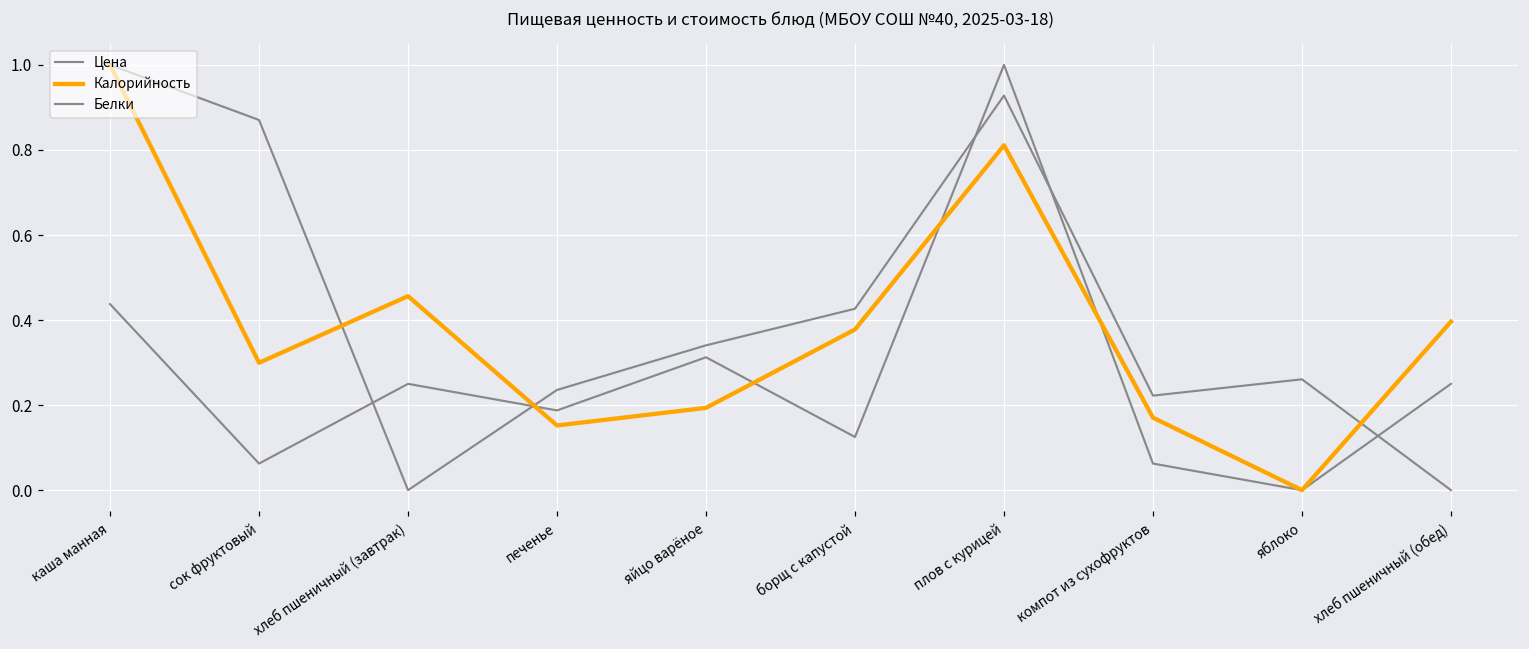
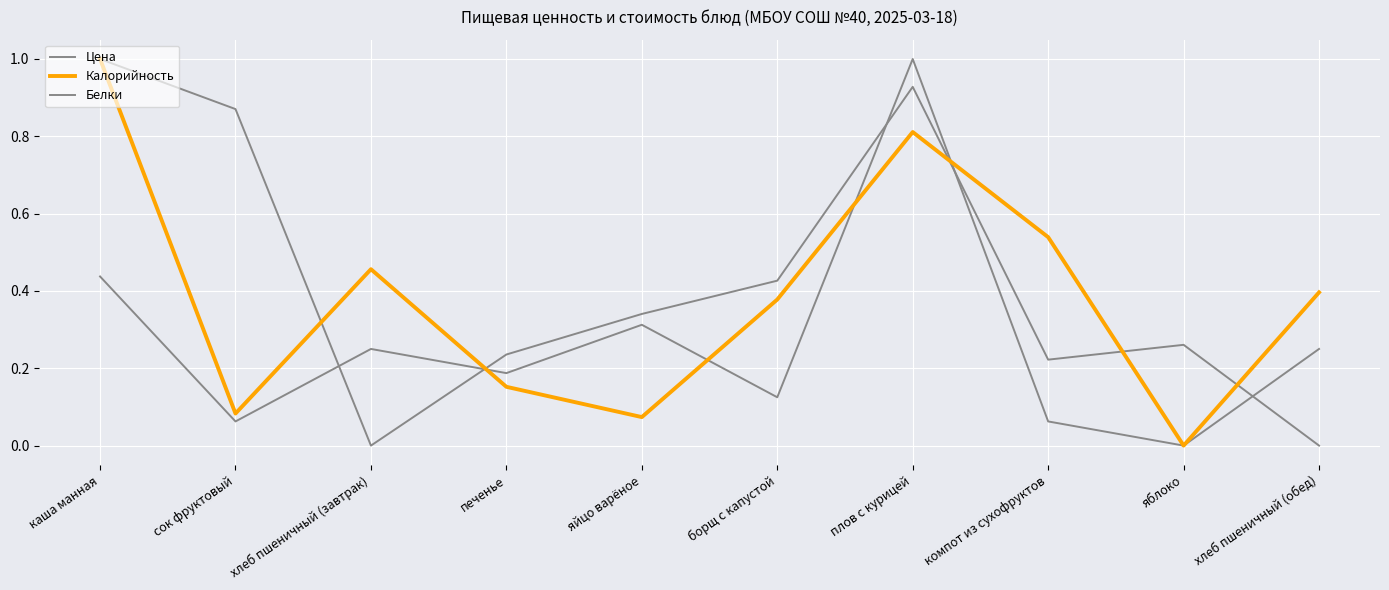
Калорийность, сок фруктовый: 0.30 -> 0.08
Калорийность, яйцо варёное: 0.19 -> 0.07
Калорийность, компот из сухофруктов: 0.17 -> 0.54
